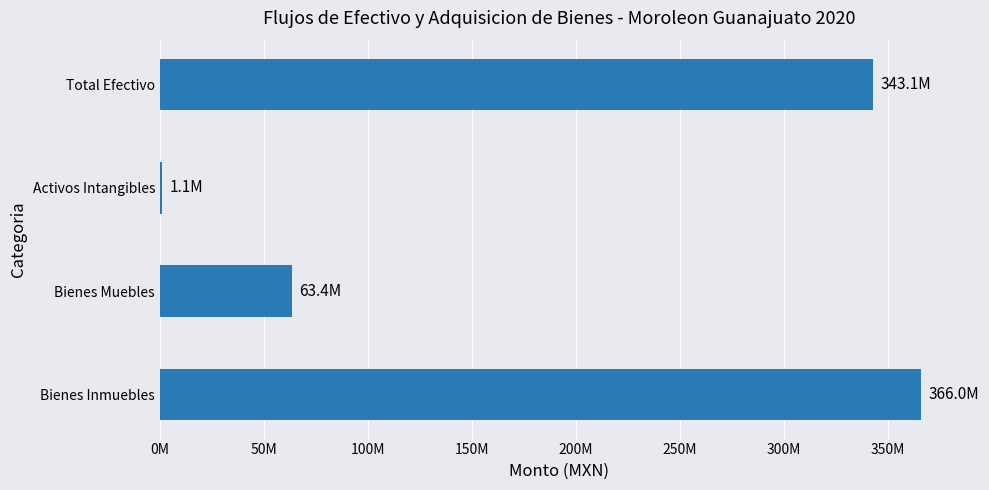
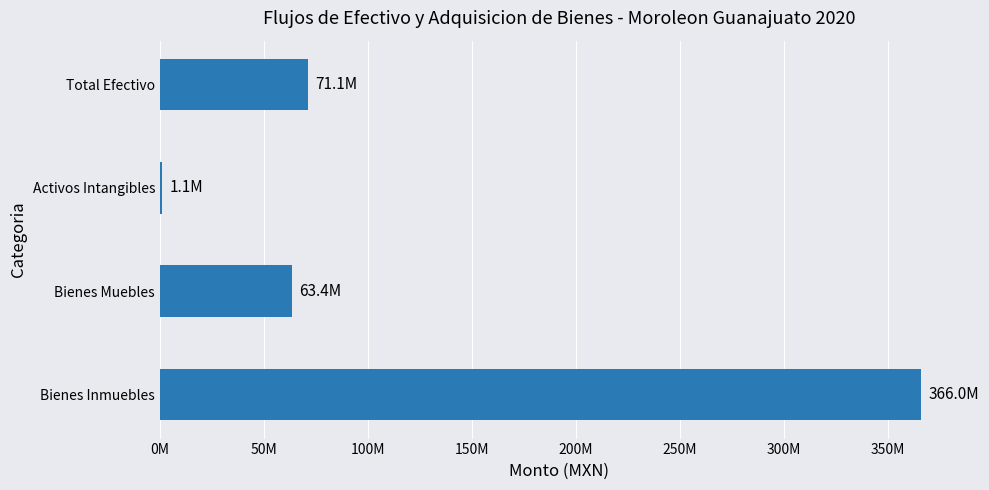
Total Efectivo: 343.1M -> 71.1M
